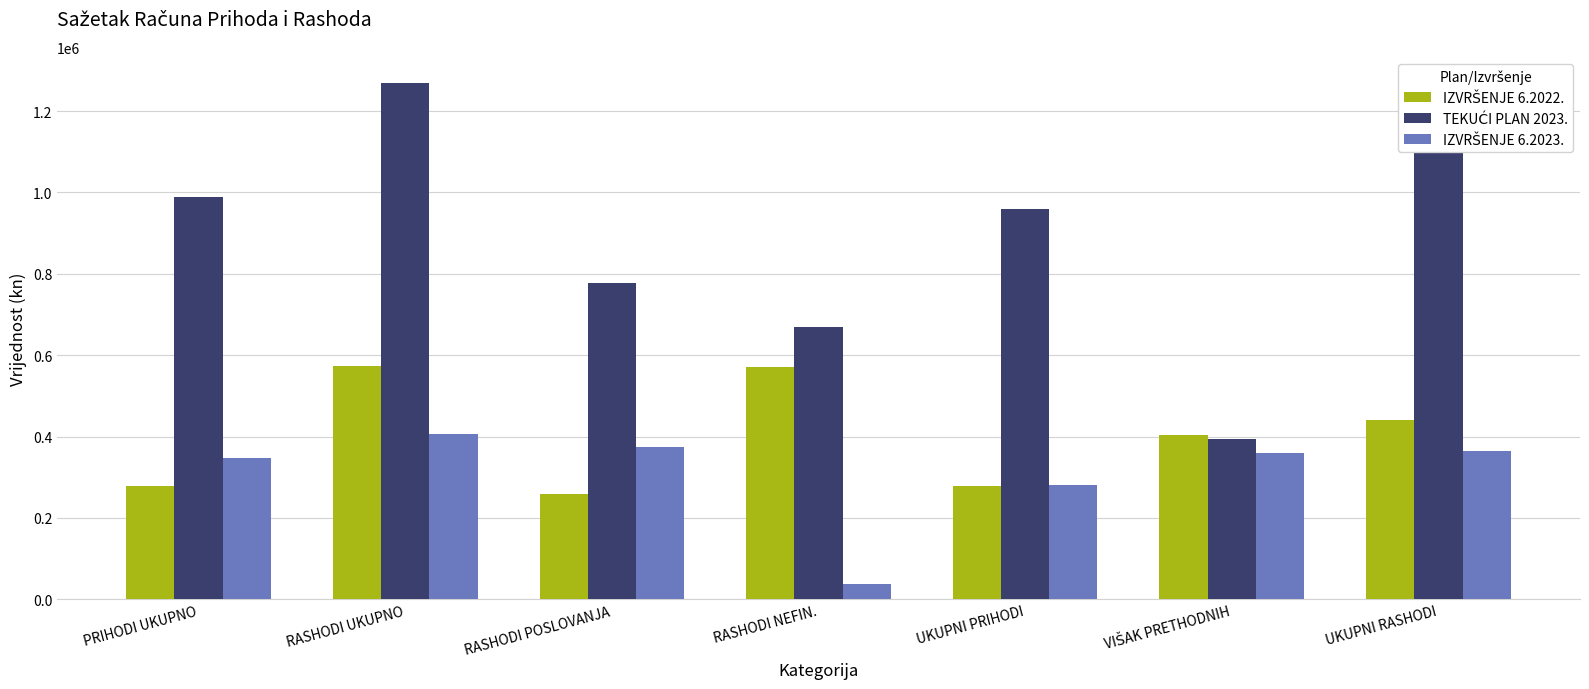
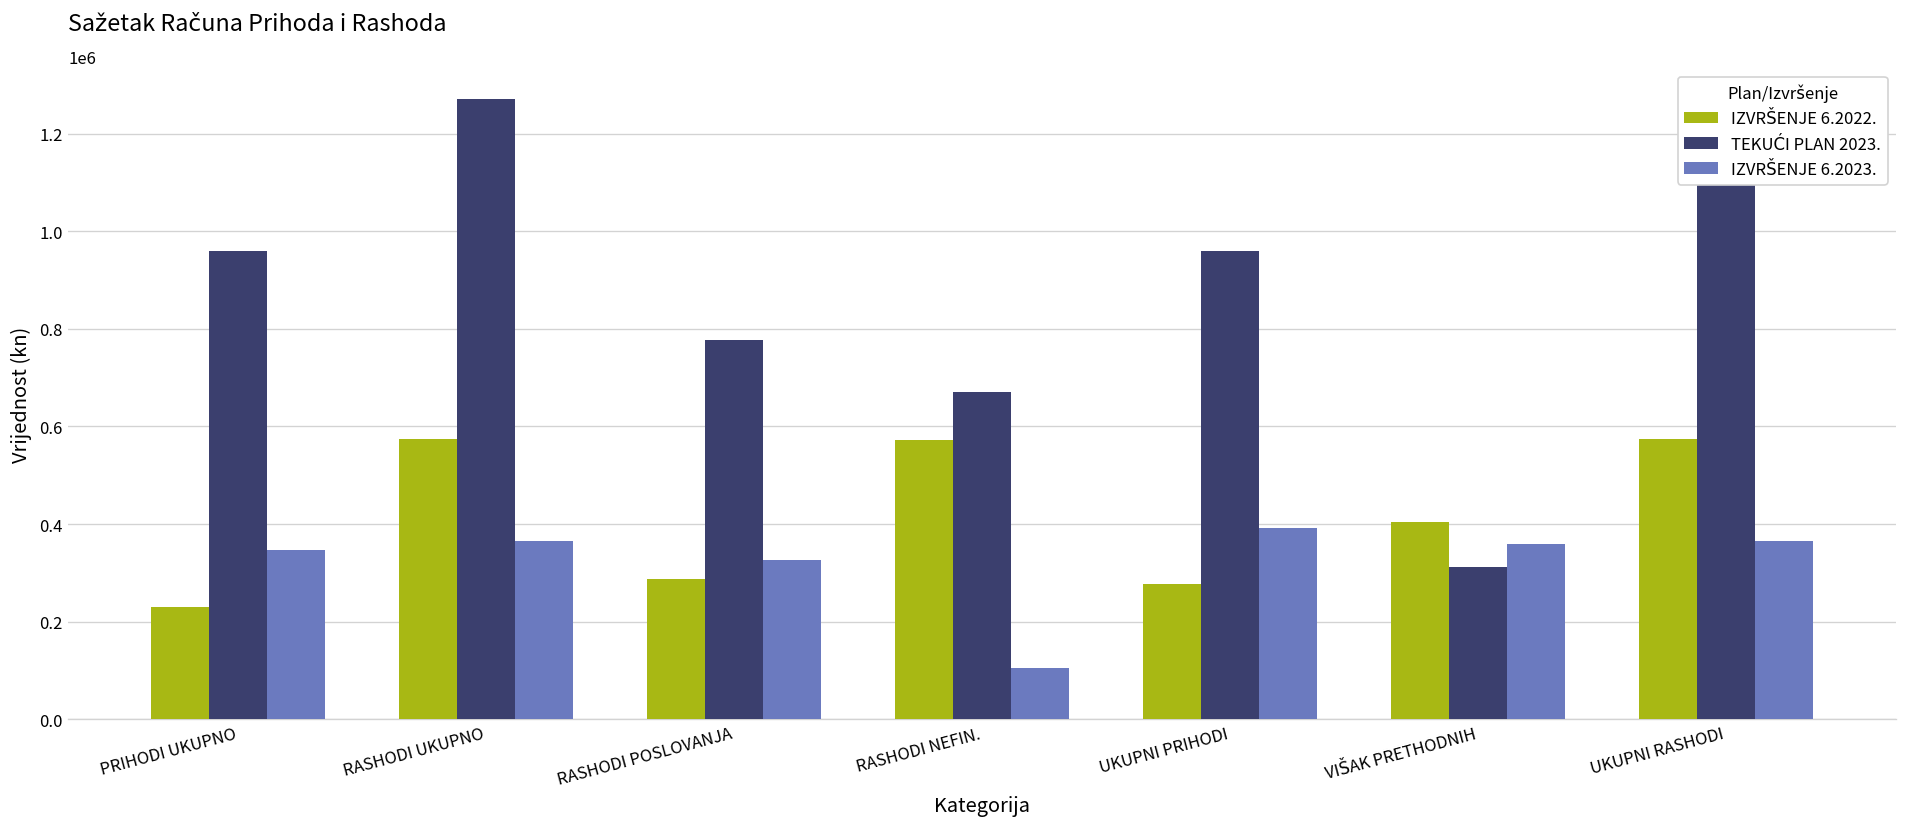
IZVRŠENJE 6.2022., PRIHODI UKUPNO: 280000 -> 230000
TEKUĆI PLAN 2023., PRIHODI UKUPNO: 990000 -> 960000
IZVRŠENJE 6.2023., RASHODI UKUPNO: 410000 -> 360000
IZVRŠENJE 6.2022., RASHODI POSLOVANJA: 260000 -> 290000
IZVRŠENJE 6.2023., RASHODI POSLOVANJA: 380000 -> 330000
IZVRŠENJE 6.2023., RASHODI NEFIN.: 40000 -> 100000
IZVRŠENJE 6.2023., UKUPNI PRIHODI: 280000 -> 390000
TEKUĆI PLAN 2023., VIŠAK PRETHODNIH: 390000 -> 310000
IZVRŠENJE 6.2022., UKUPNI RASHODI: 440000 -> 570000
